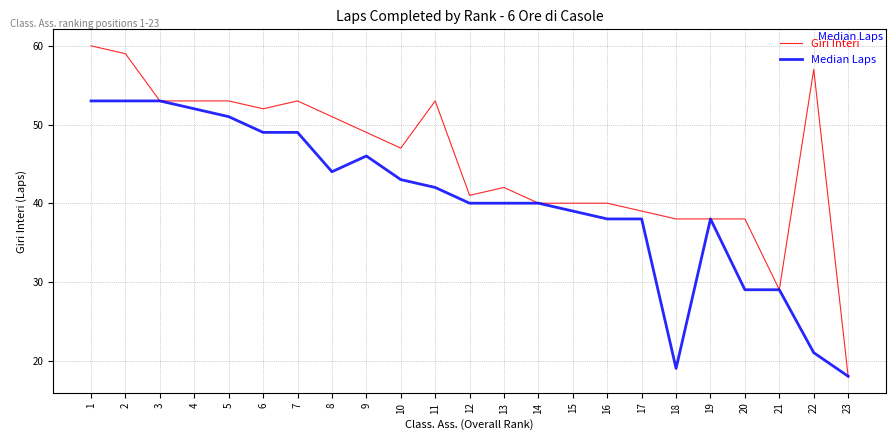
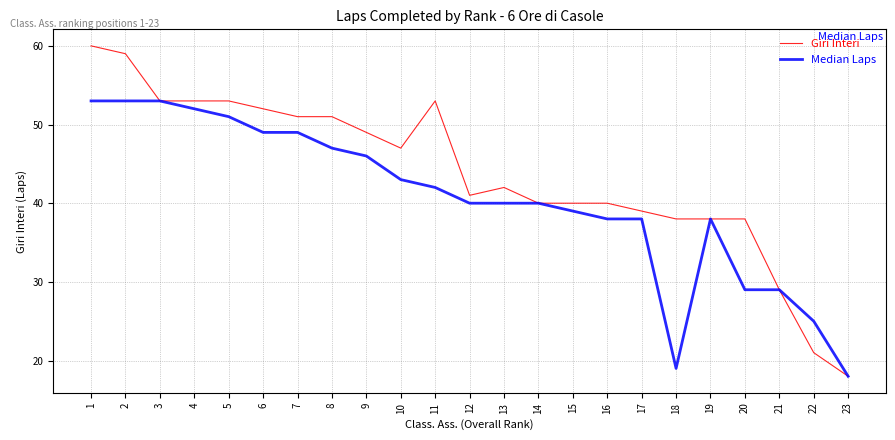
Giri Interi, 7: 53 -> 51
Median Laps, 8: 44 -> 47
Giri Interi, 22: 57 -> 21
Median Laps, 22: 21 -> 25
